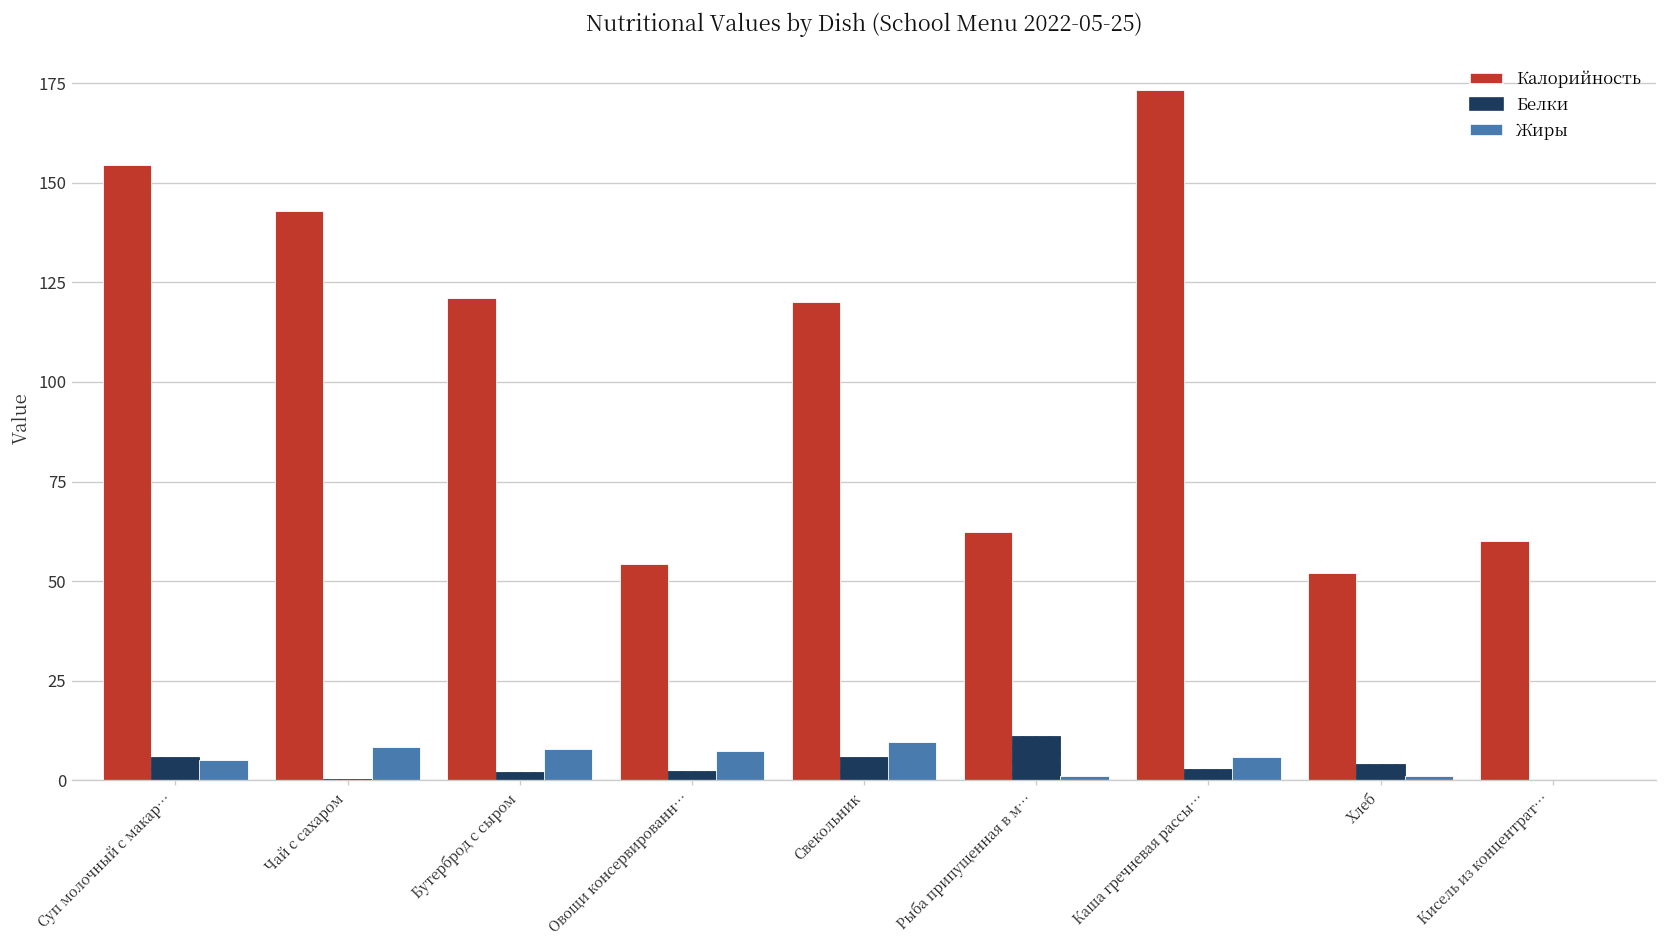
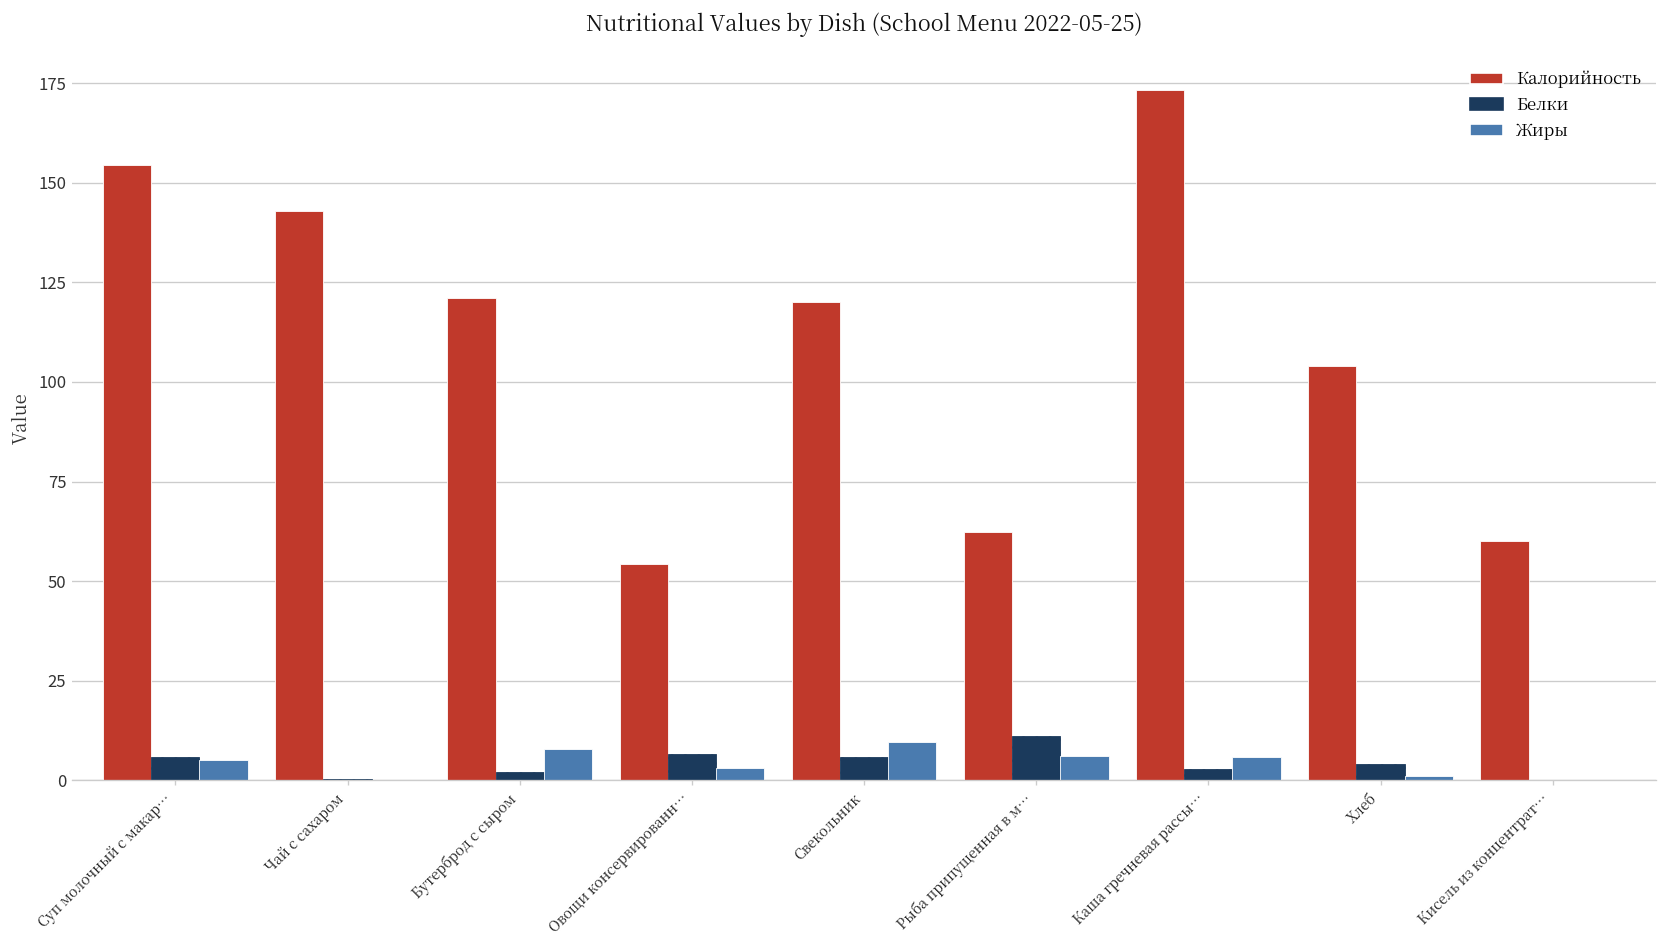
Жиры, Чай с сахаром: 8 -> 0
Белки, Овощи консервированн…: 2 -> 7
Жиры, Овощи консервированн…: 7 -> 3
Жиры, Рыба припущенная в м…: 1 -> 6
Калорийность, Хлеб: 52 -> 104
